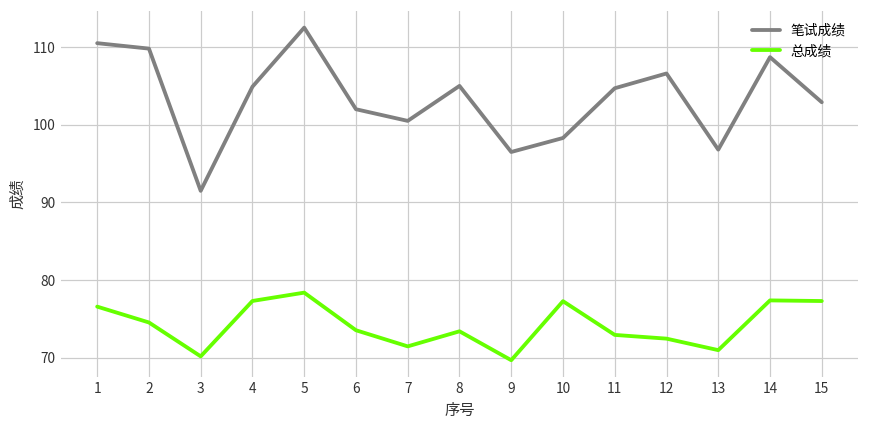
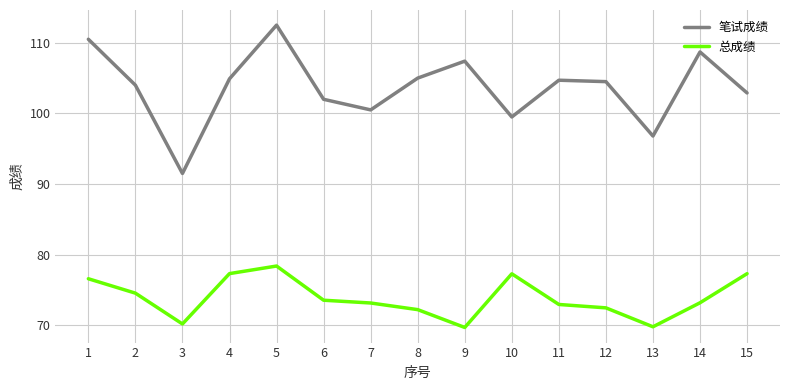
笔试成绩, 2: 110 -> 104
总成绩, 7: 71 -> 73
总成绩, 8: 73 -> 72
笔试成绩, 9: 97 -> 107
笔试成绩, 10: 98 -> 100
笔试成绩, 12: 107 -> 105
总成绩, 13: 71 -> 70
总成绩, 14: 77 -> 73
